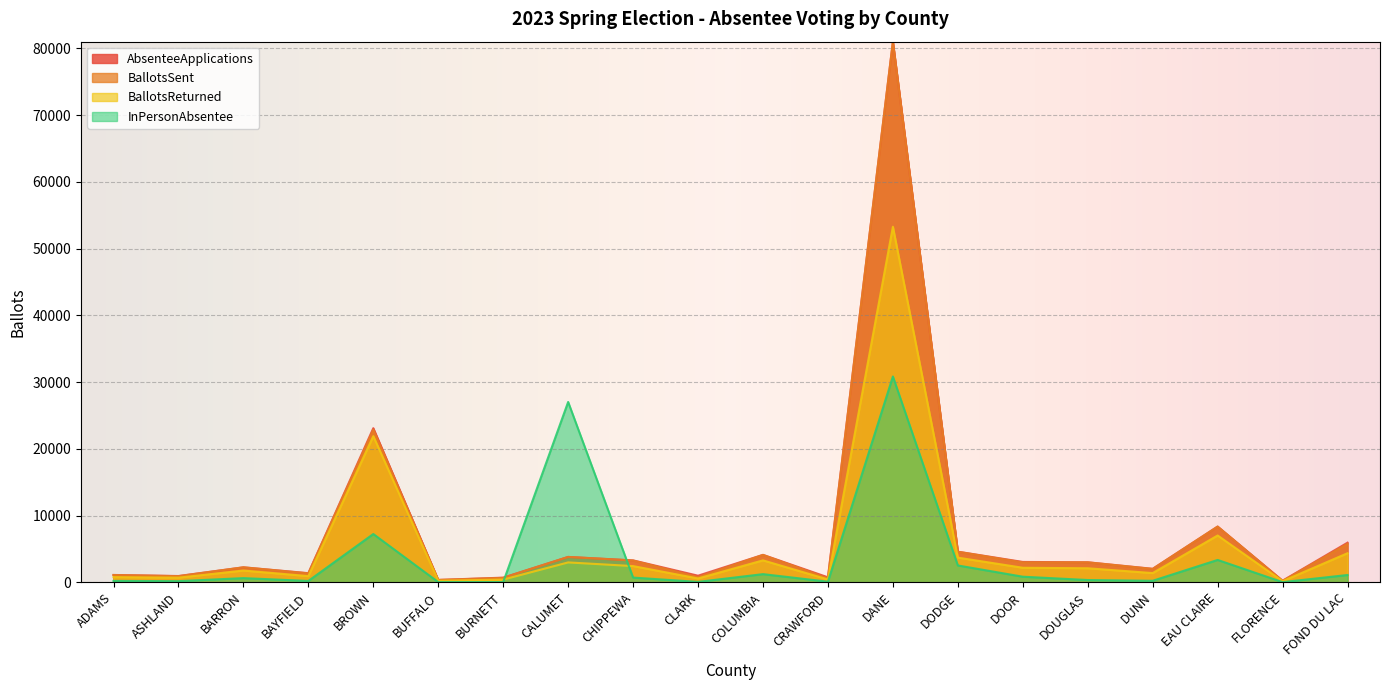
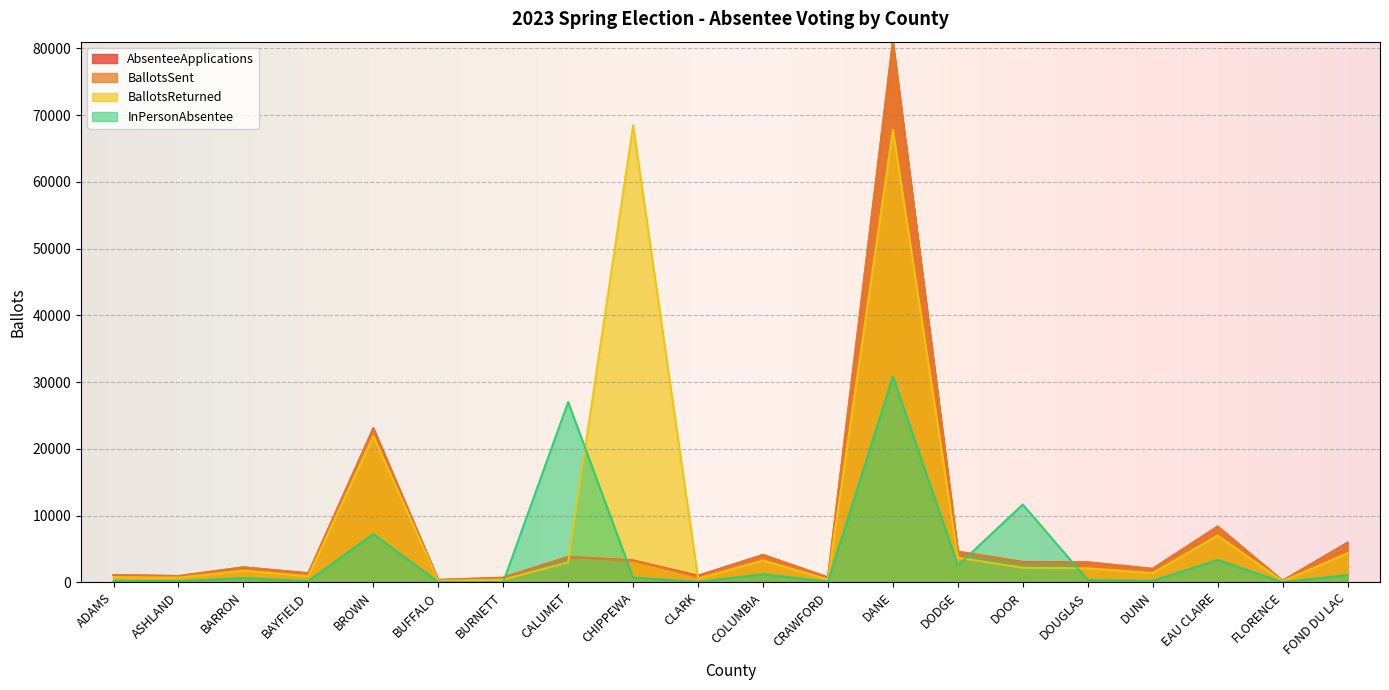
BallotsReturned, CHIPPEWA: 2000 -> 68000
BallotsReturned, DANE: 53000 -> 68000
InPersonAbsentee, DOOR: 1000 -> 12000
